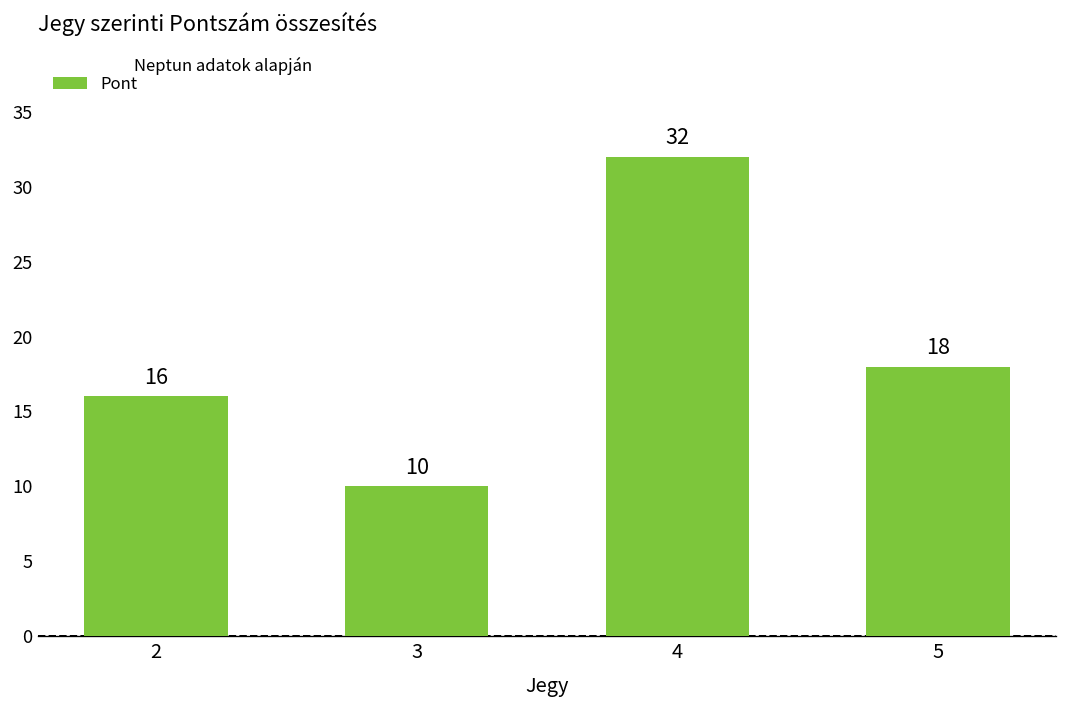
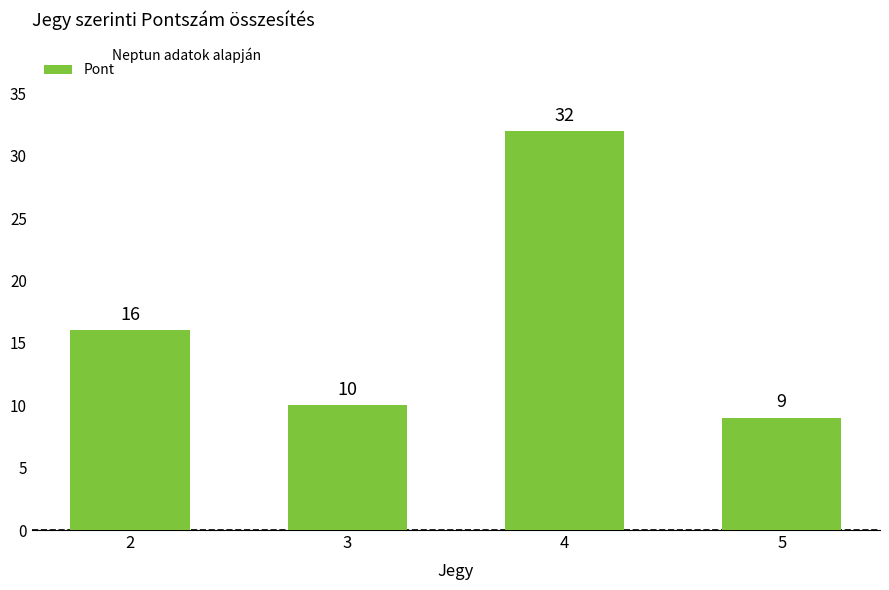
5: 18 -> 9
